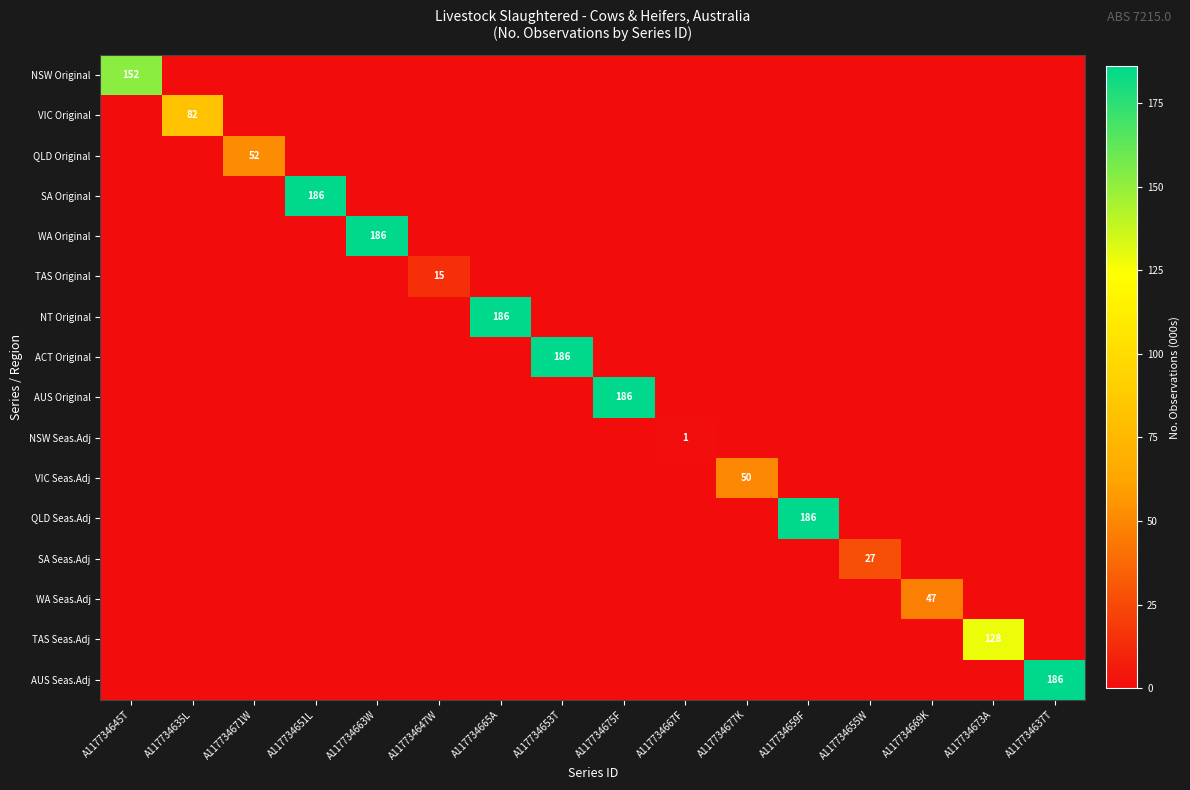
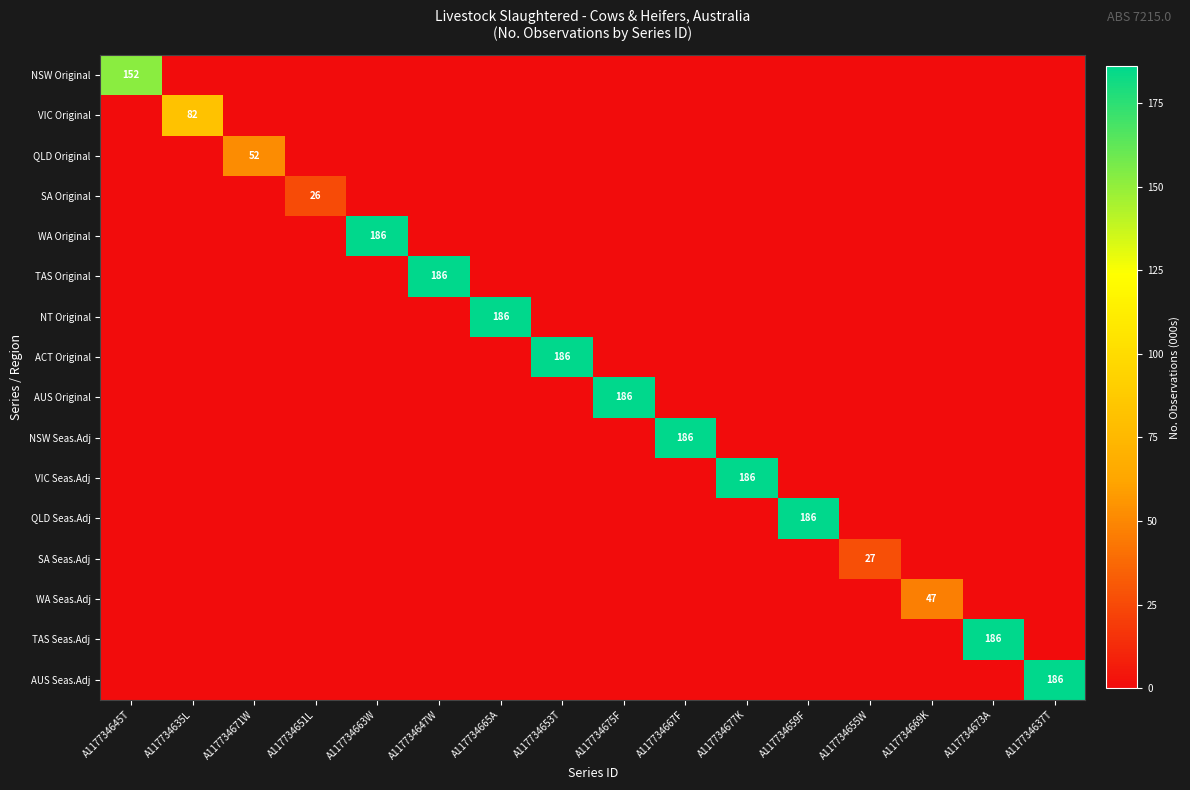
SA Original, A117734651L: 186 -> 26
TAS Original, A117734647W: 15 -> 186
NSW Seas.Adj, A117734667F: 1 -> 186
VIC Seas.Adj, A117734677K: 50 -> 186
TAS Seas.Adj, A117734673A: 128 -> 186
